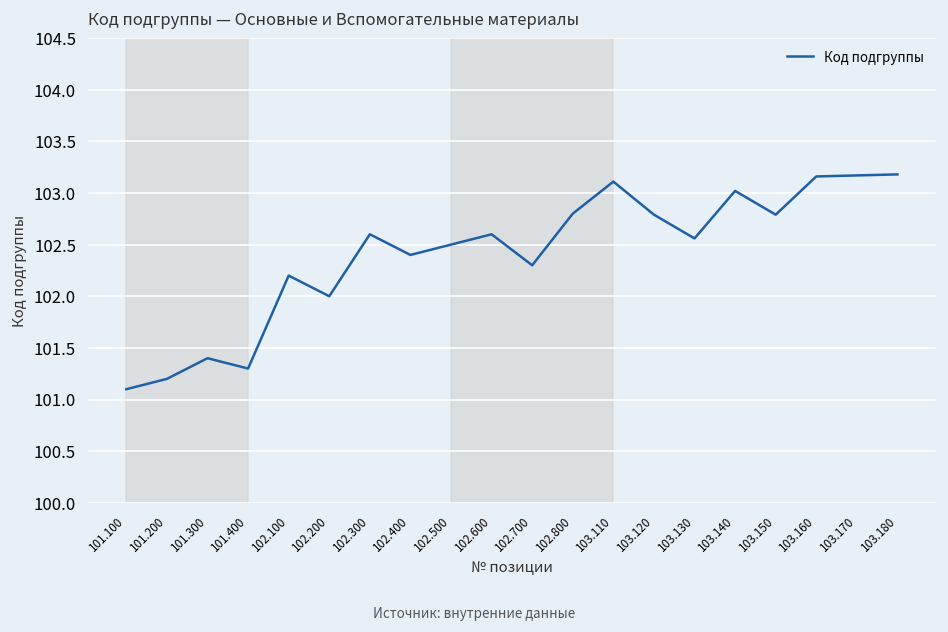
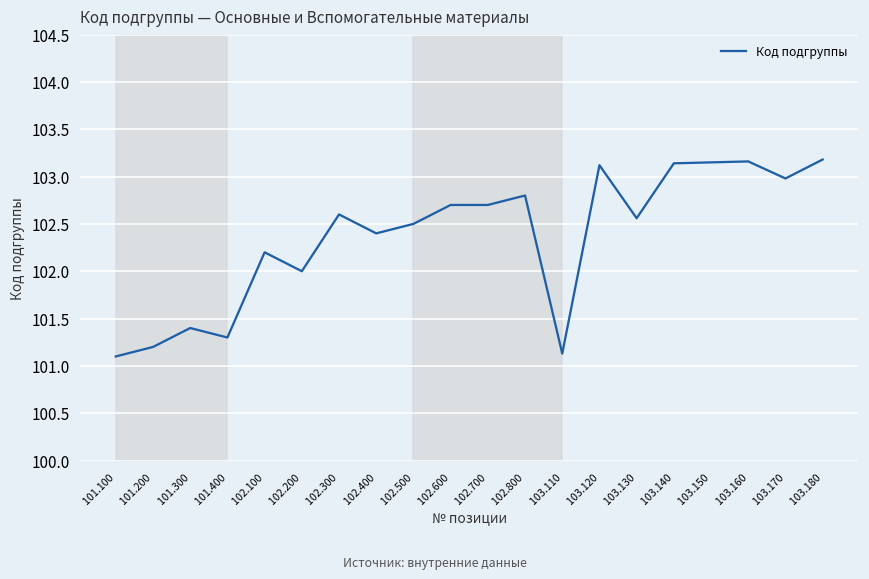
102.600: 102.6 -> 102.7
102.700: 102.3 -> 102.7
103.110: 103.1 -> 101.1
103.120: 102.8 -> 103.1
103.140: 103.0 -> 103.1
103.150: 102.8 -> 103.2
103.170: 103.2 -> 103.0
